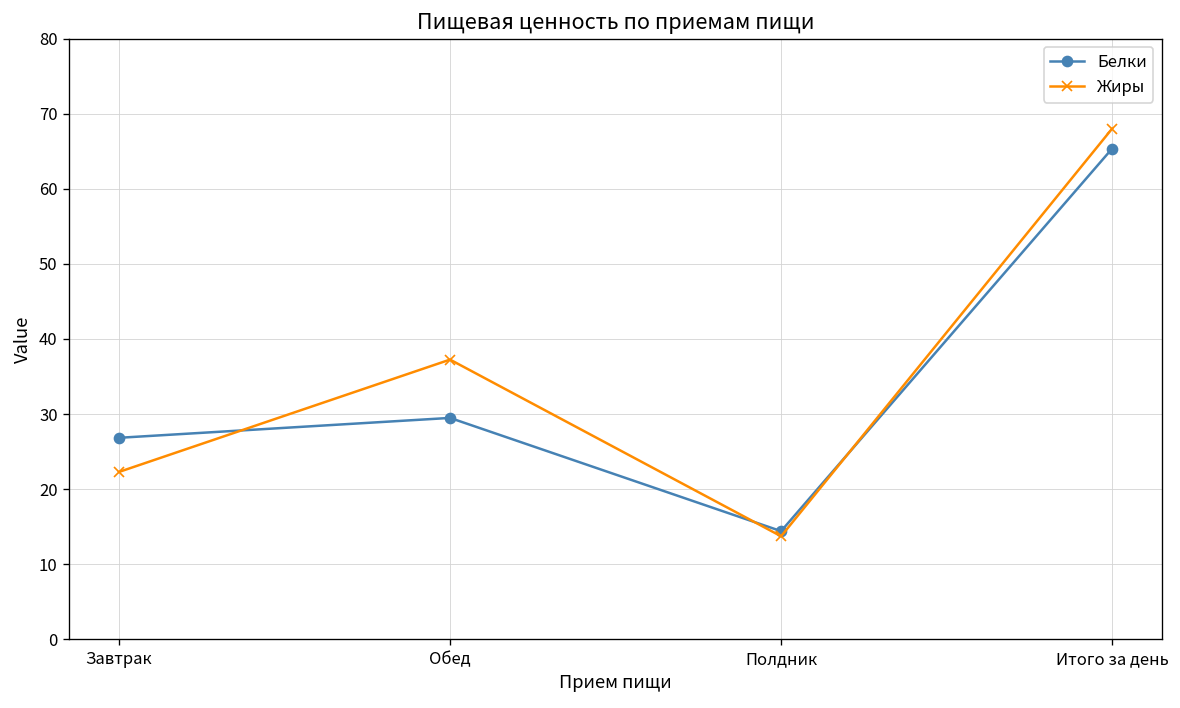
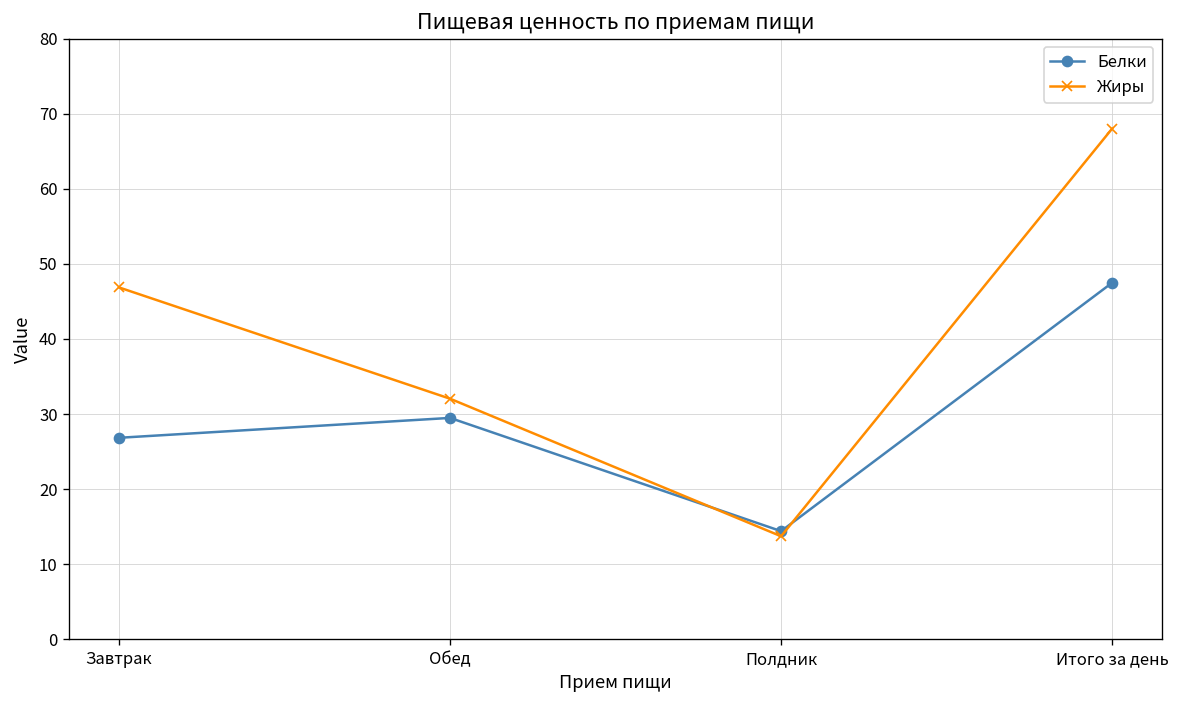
Жиры, Завтрак: 22 -> 47
Жиры, Обед: 37 -> 32
Белки, Итого за день: 65 -> 47
